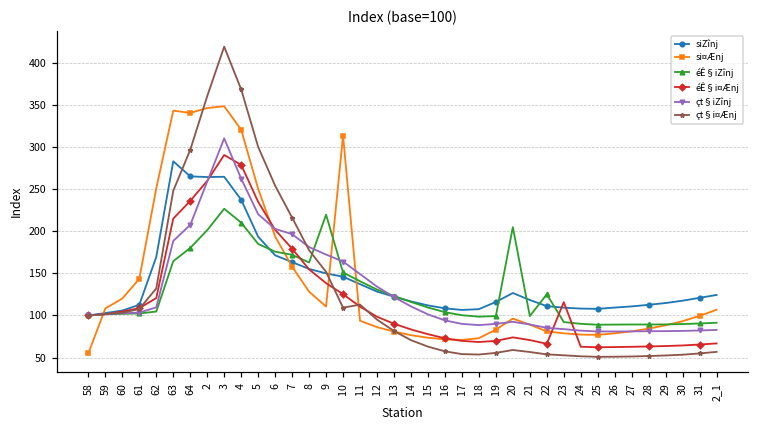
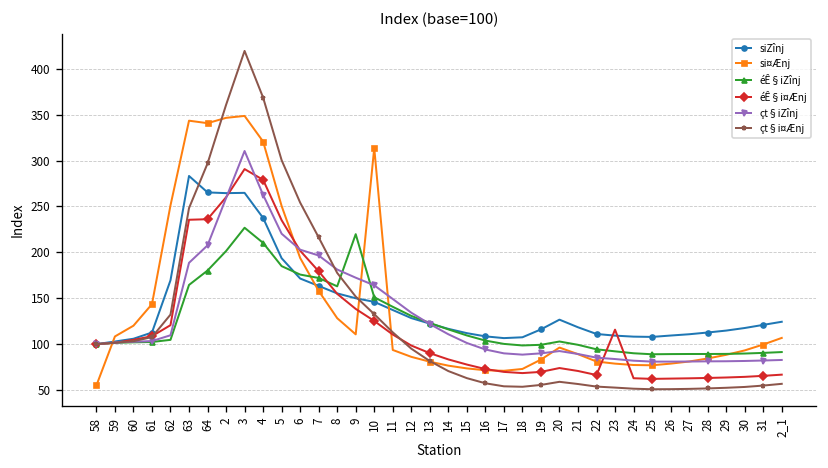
éÊ§i¤Ænj, 63: 220 -> 240
çt§i¤Ænj, 10: 110 -> 130
éÊ§iZînj, 20: 210 -> 100
éÊ§iZînj, 22: 130 -> 90
